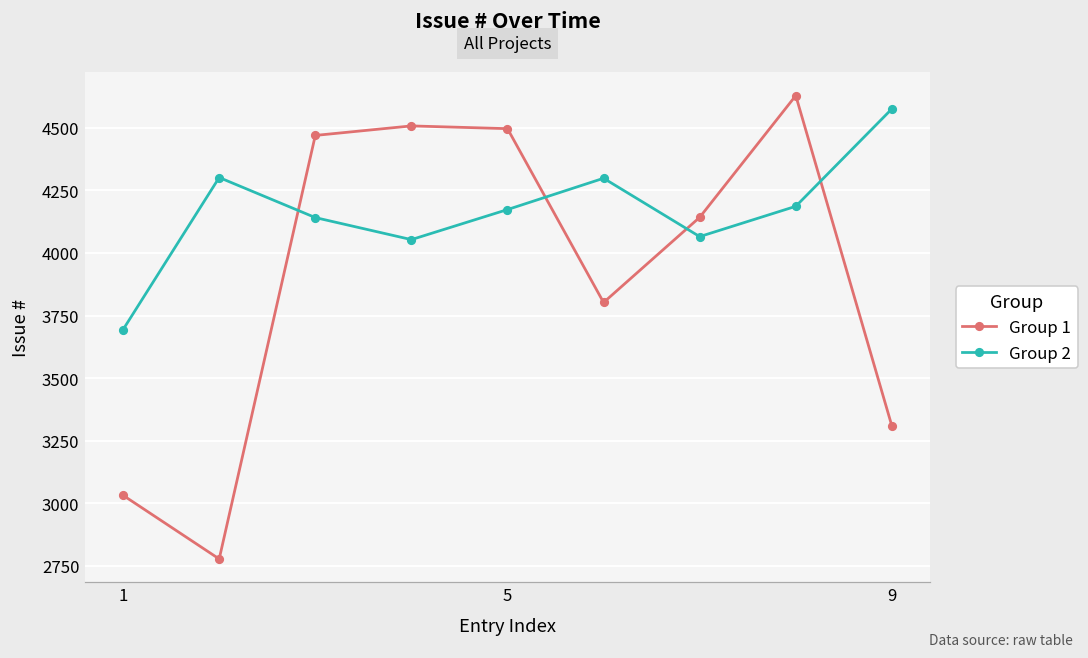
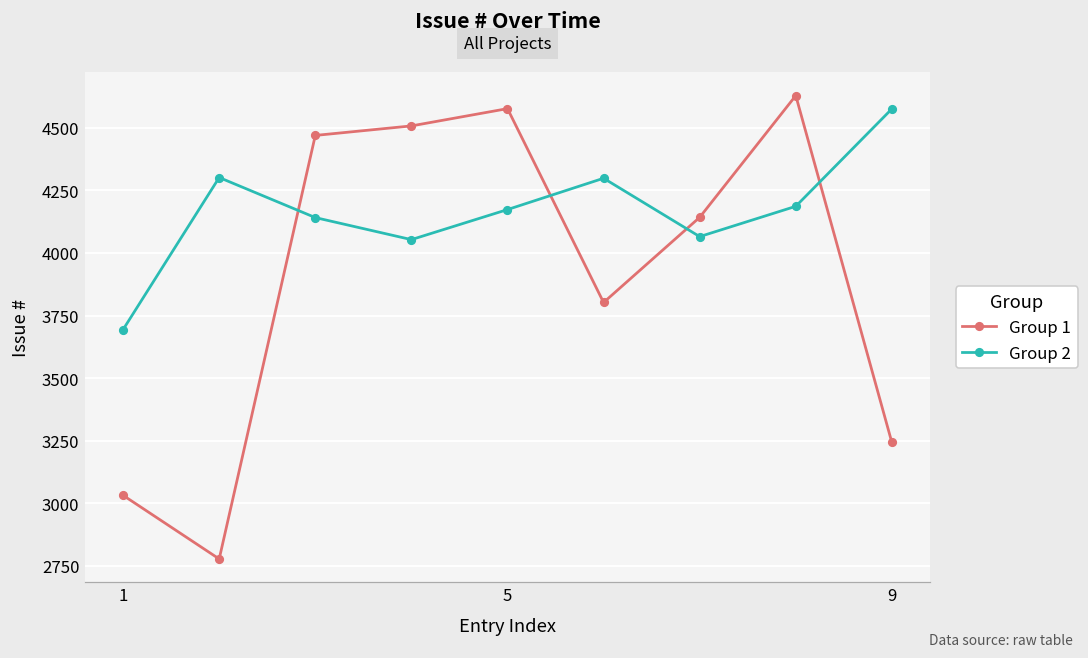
Group 1, 5: 4500 -> 4580
Group 1, 9: 3310 -> 3240
